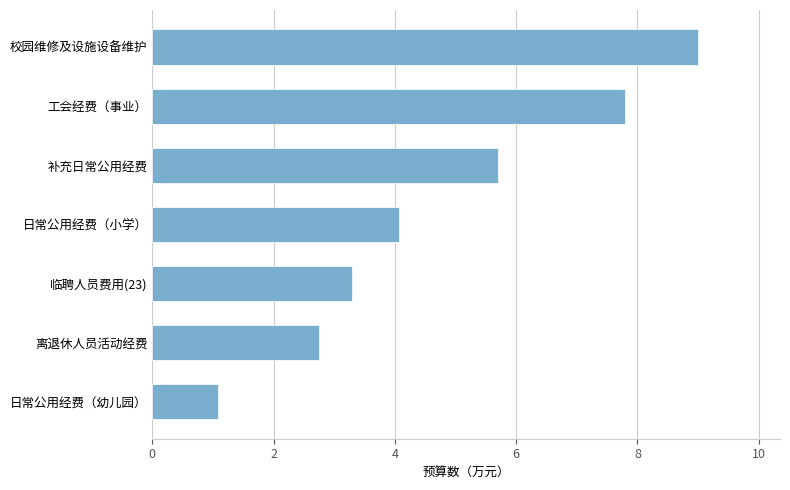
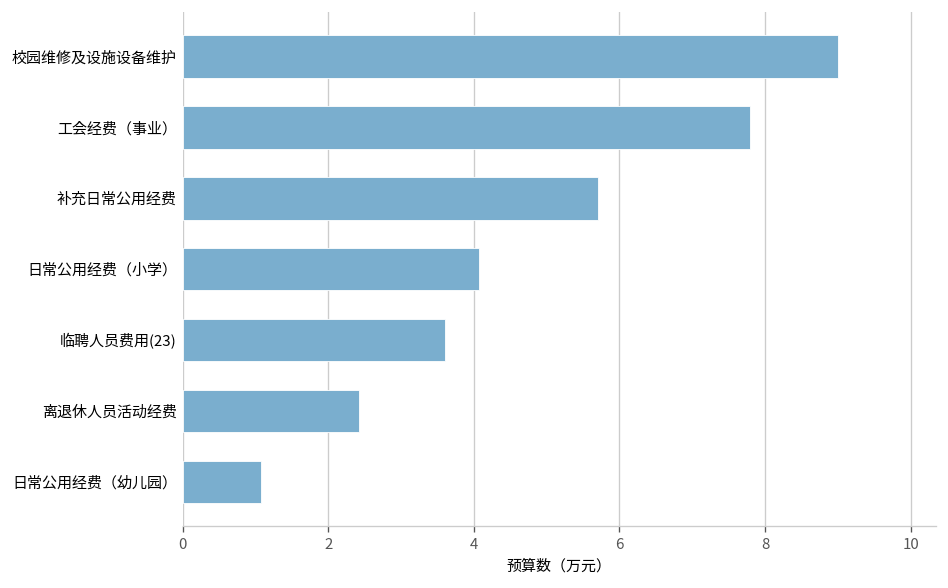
临聘人员费用(23): 3.3 -> 3.6
离退休人员活动经费: 2.8 -> 2.4
